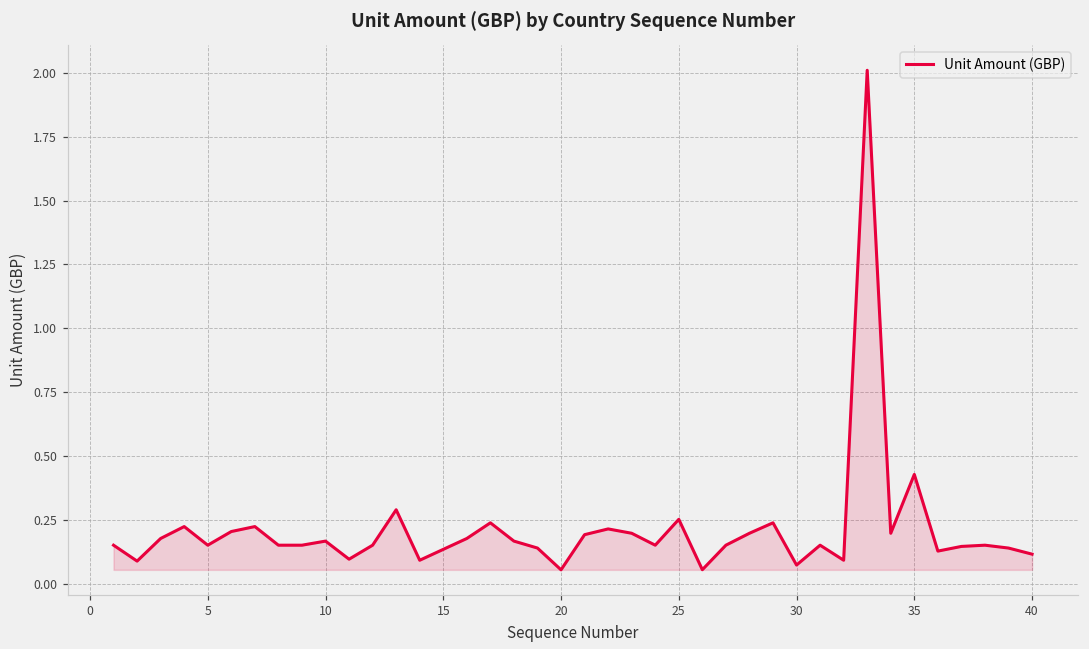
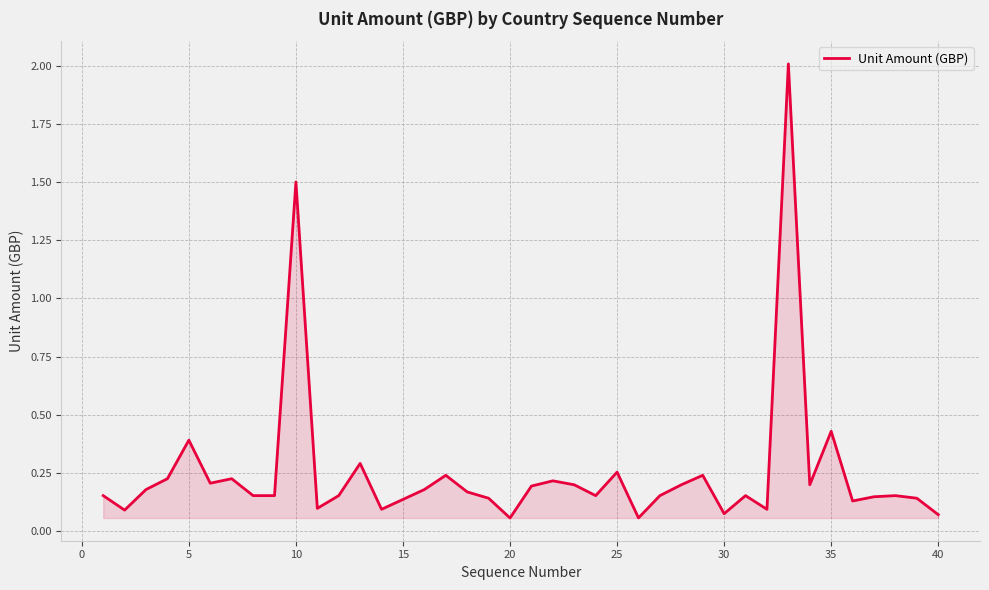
5: 0.15 -> 0.39
10: 0.17 -> 1.50
40: 0.12 -> 0.07
